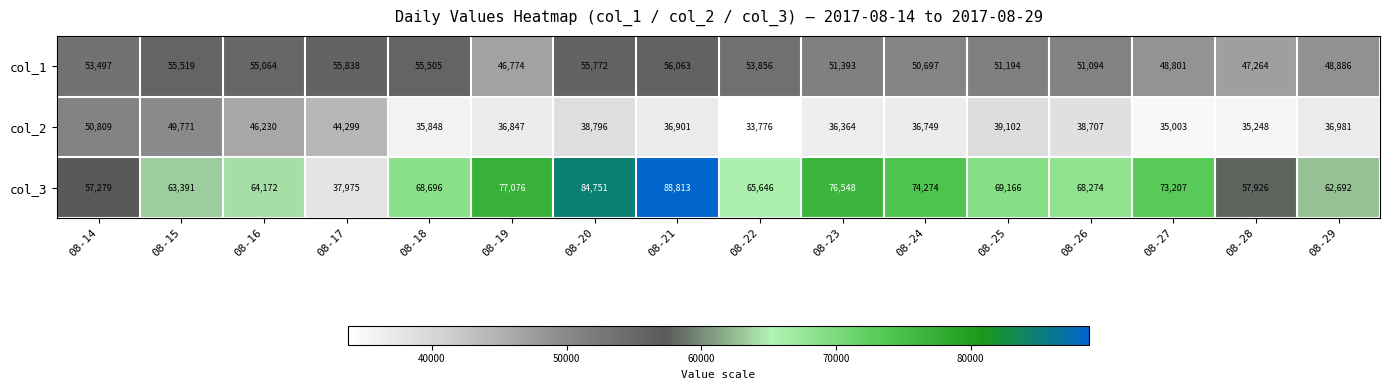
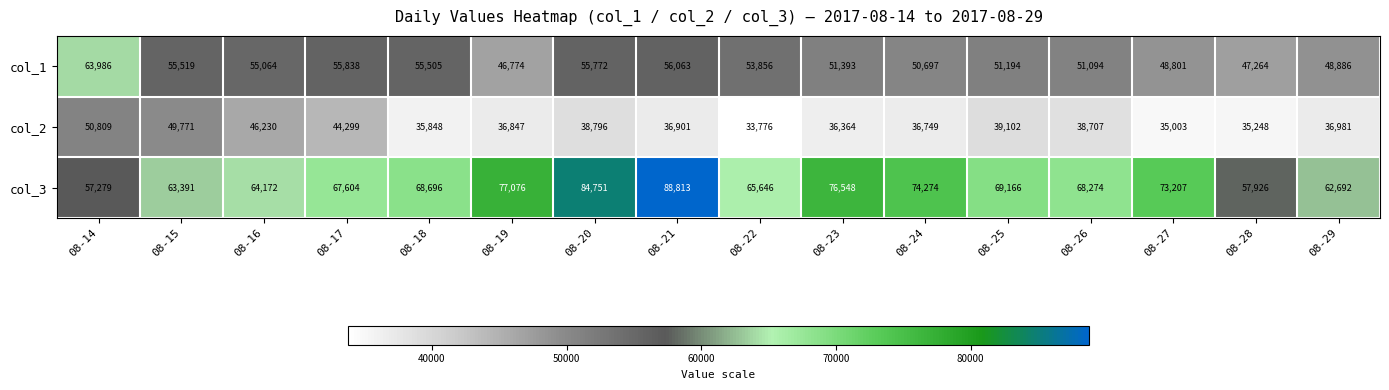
col_1, 08-14: 53,497 -> 63,986
col_3, 08-17: 37,975 -> 67,604
